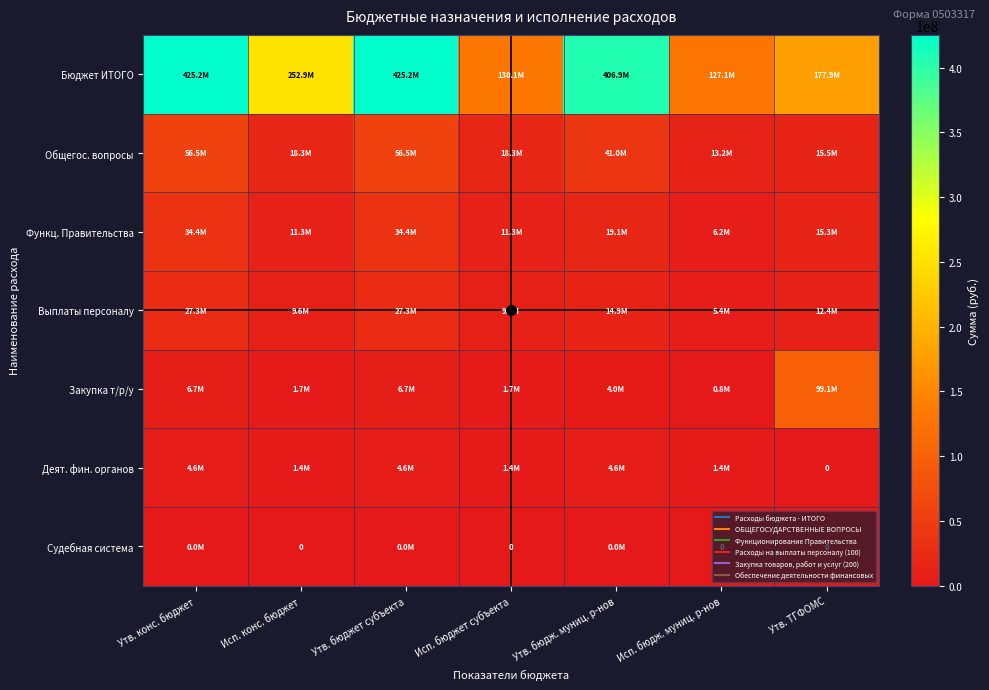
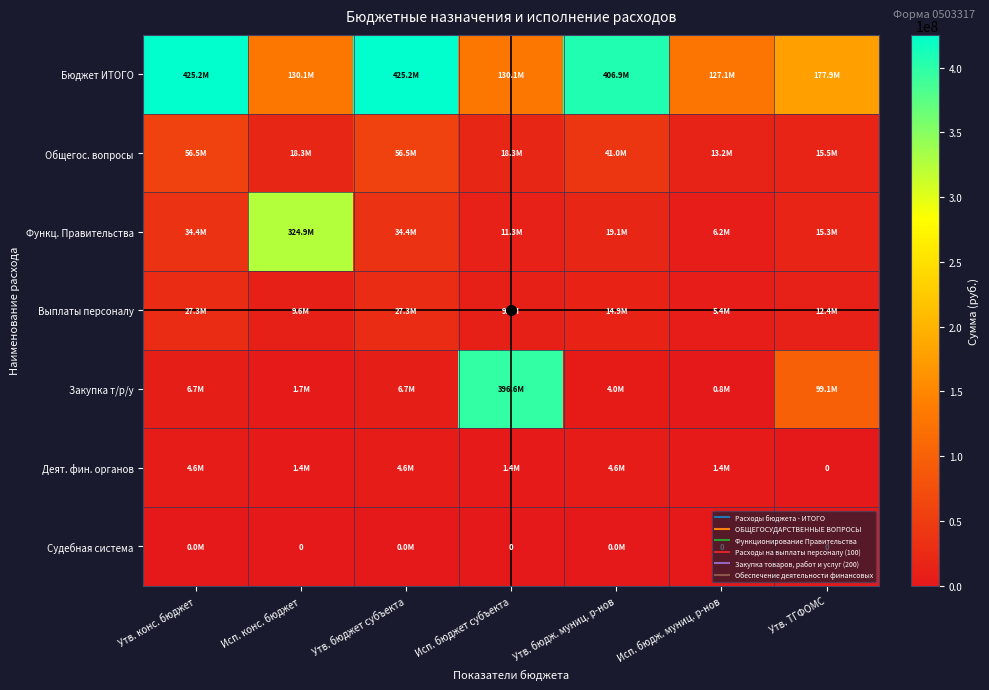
Бюджет ИТОГО, Исп. конс. бюджет: 252.9M -> 130.1M
Функц. Правительства, Исп. конс. бюджет: 11.3M -> 324.9M
Закупка т/р/у, Исп. бюджет субъекта: 1.7M -> 396.6M
